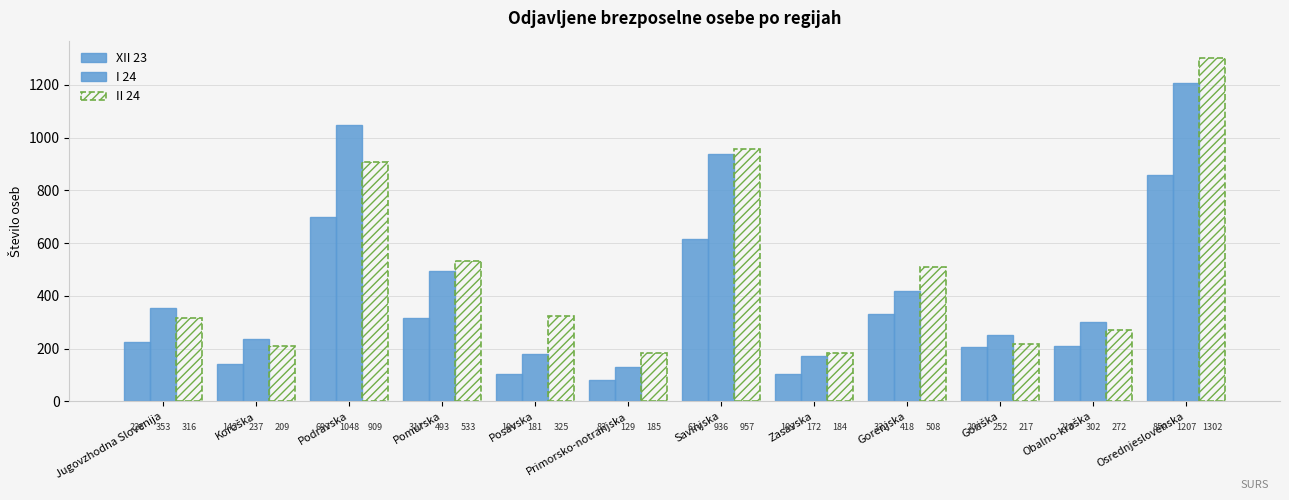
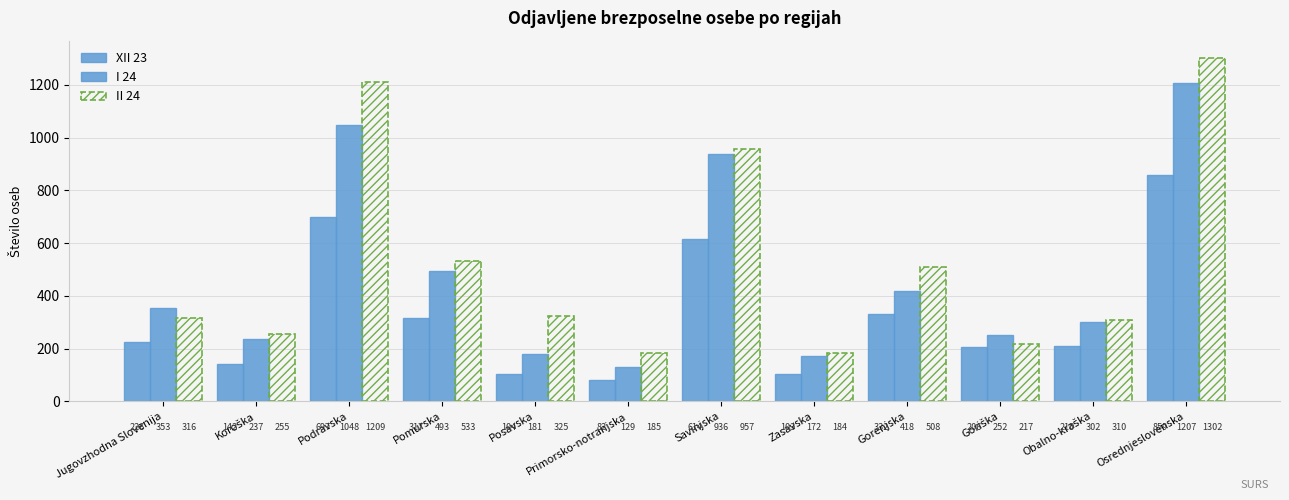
II 24, Koroška: 209 -> 255
II 24, Podravska: 909 -> 1209
II 24, Obalno-kraška: 272 -> 310
